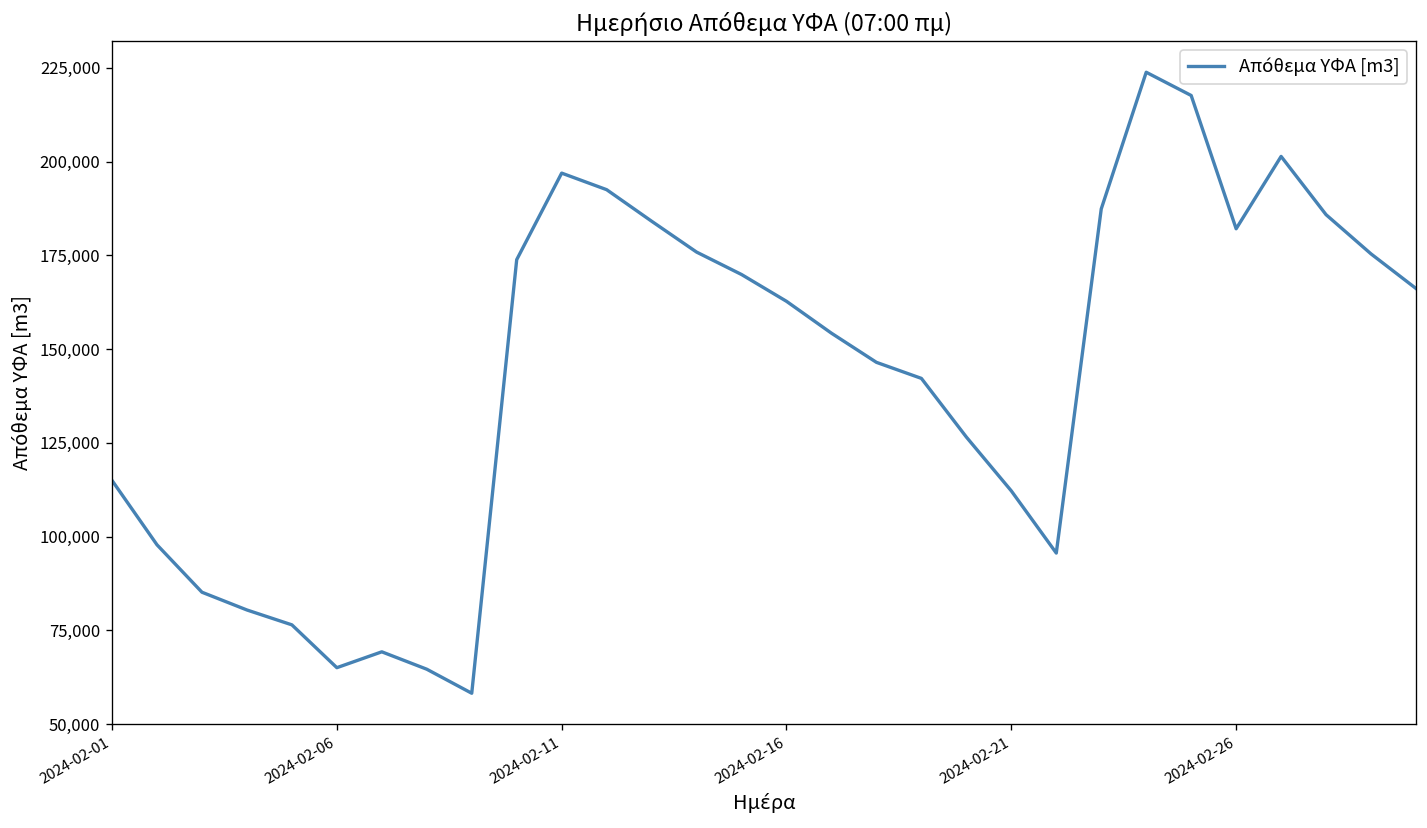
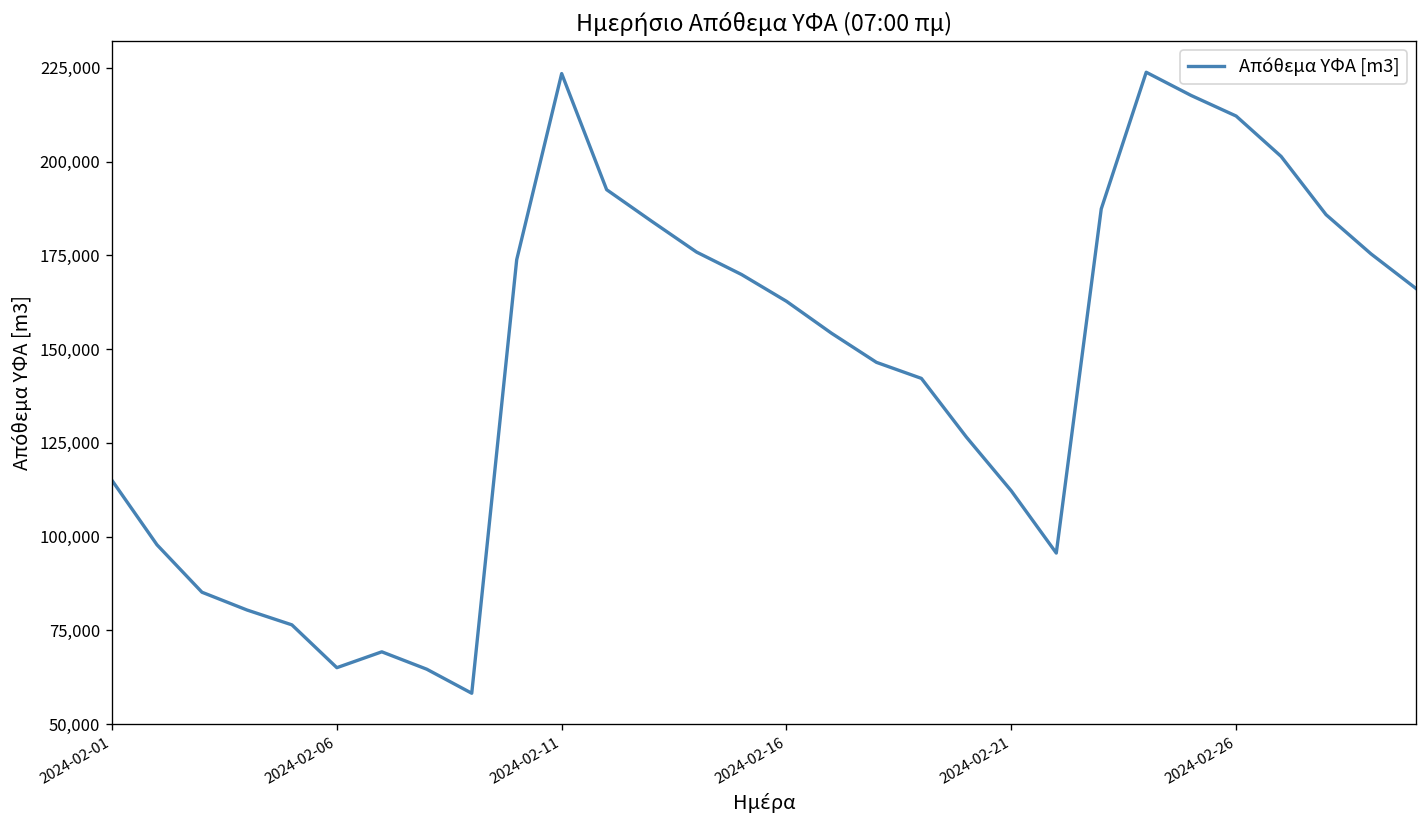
2024-02-11: 197,000 -> 223,000
2024-02-26: 182,000 -> 212,000
